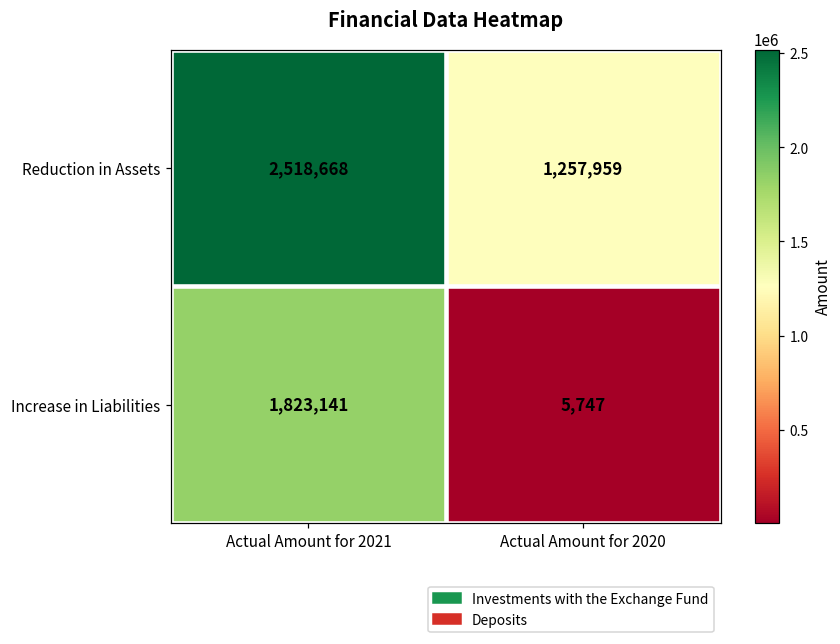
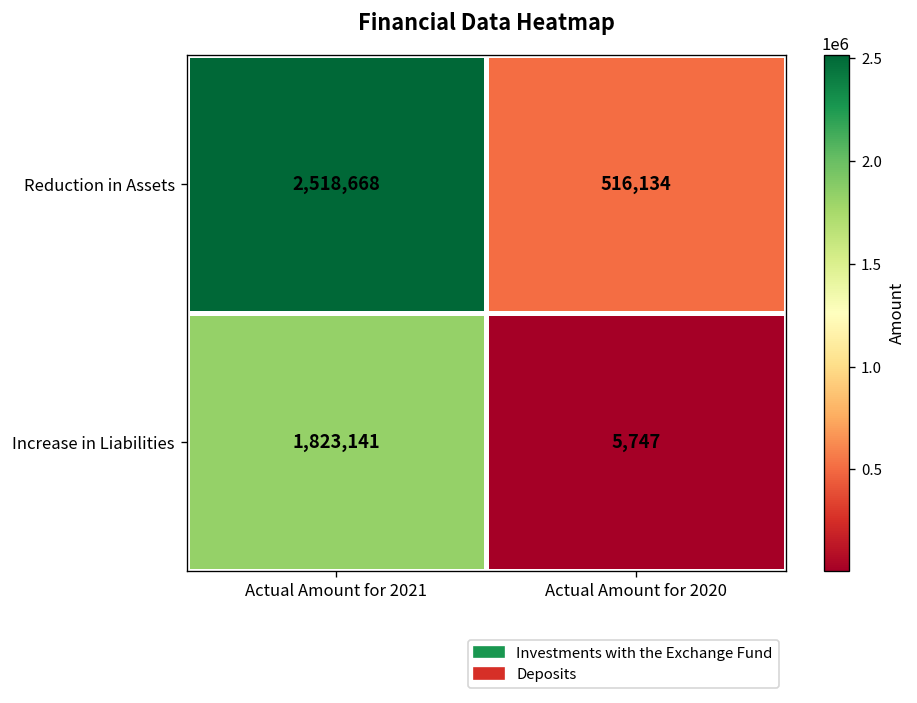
Reduction in Assets, Actual Amount for 2020: 1,257,959 -> 516,134
